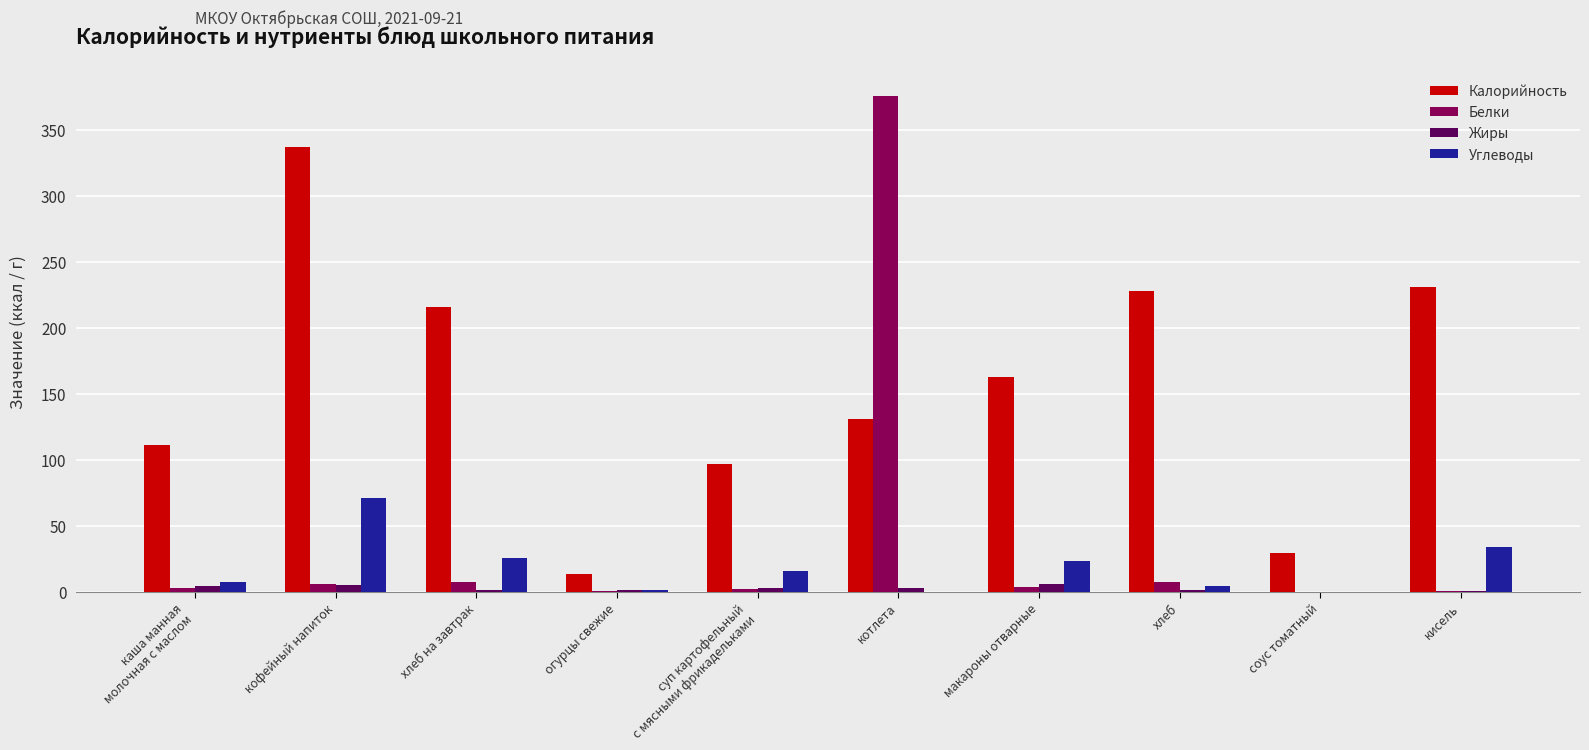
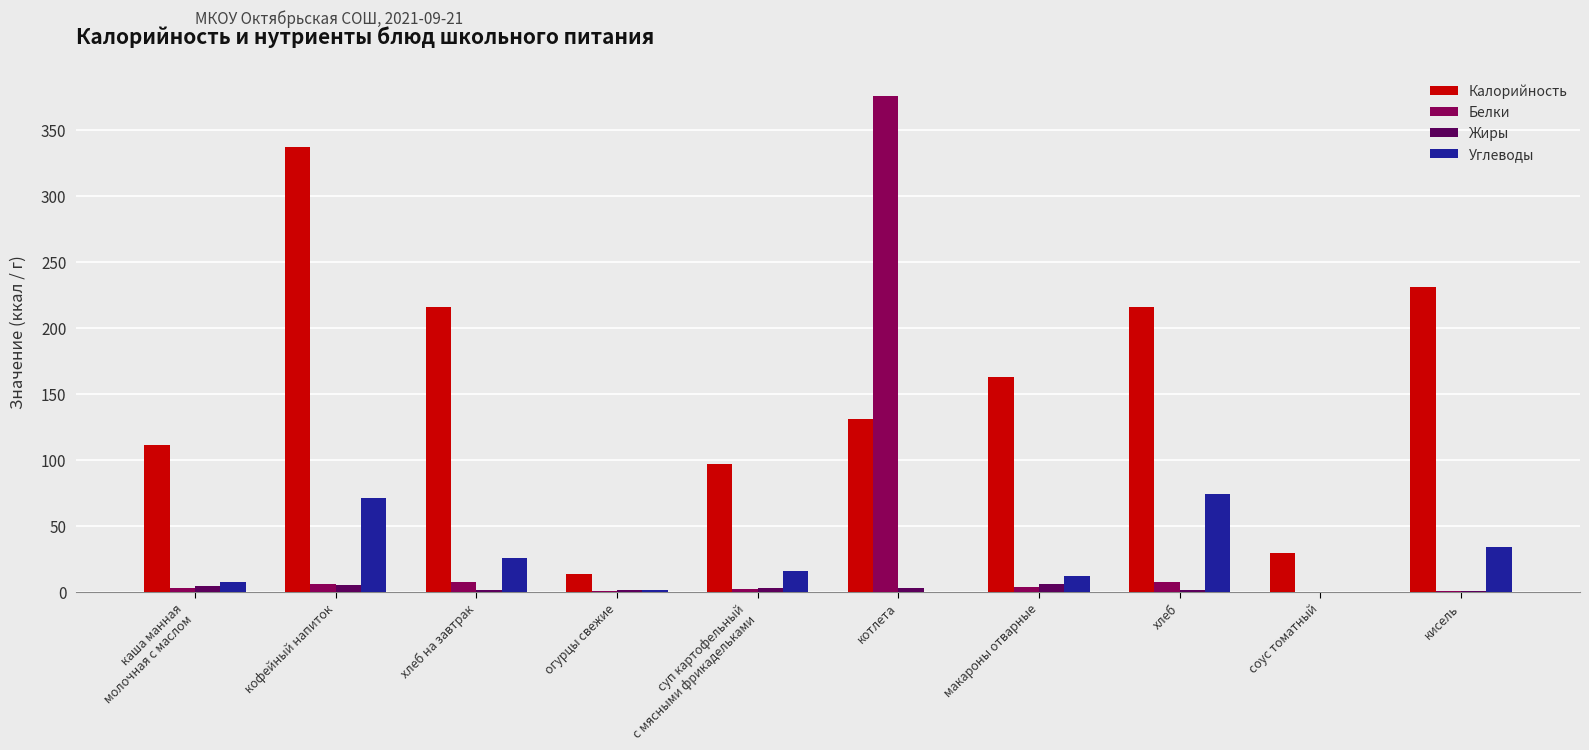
Углеводы, макароны отварные: 23 -> 12
Калорийность, хлеб: 228 -> 216
Углеводы, хлеб: 4 -> 74
